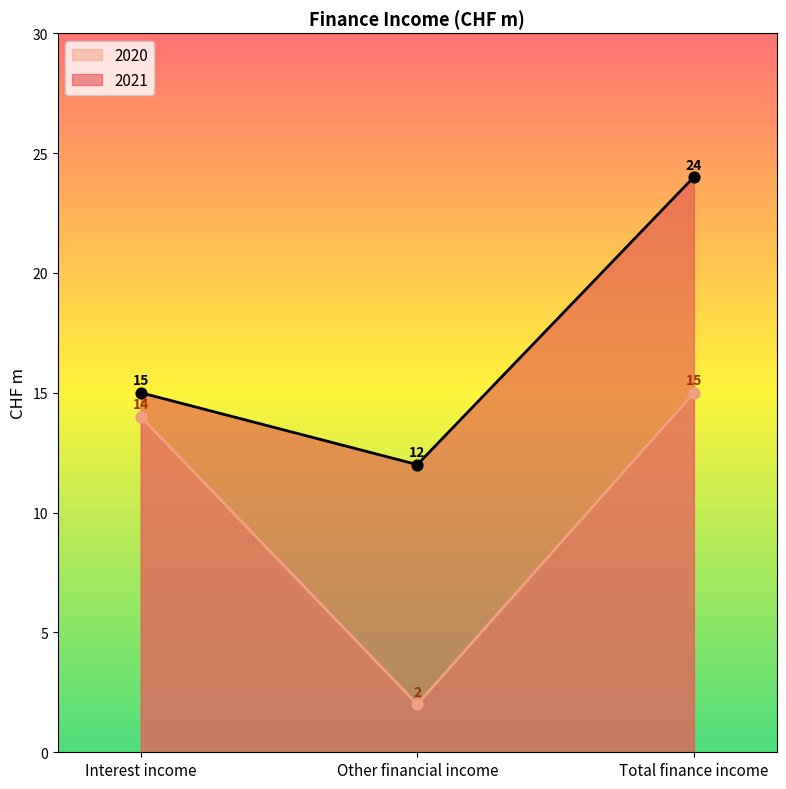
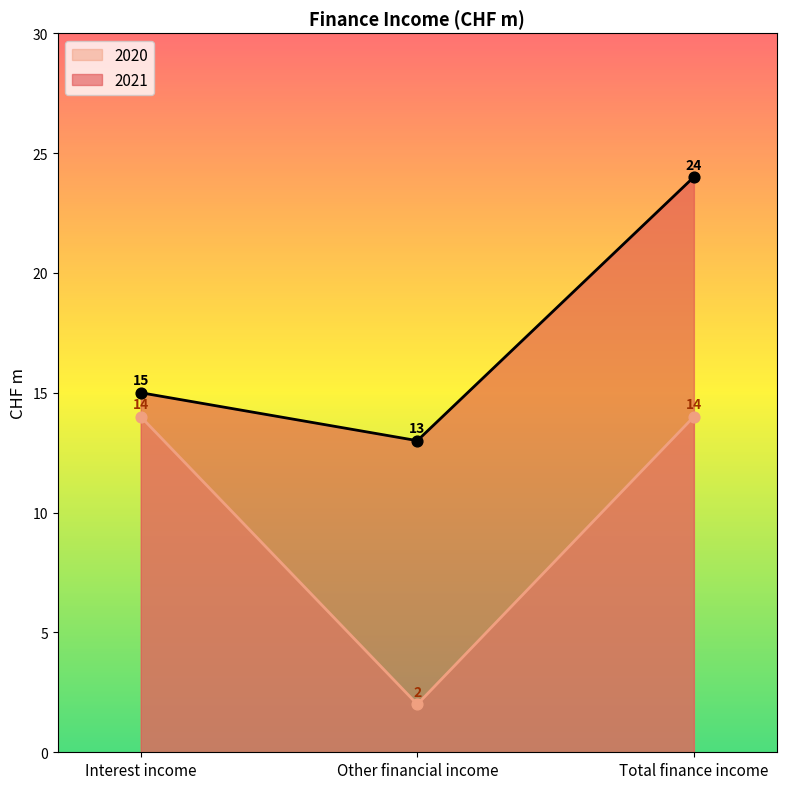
2021, Other financial income: 12 -> 13
2020, Total finance income: 15 -> 14
